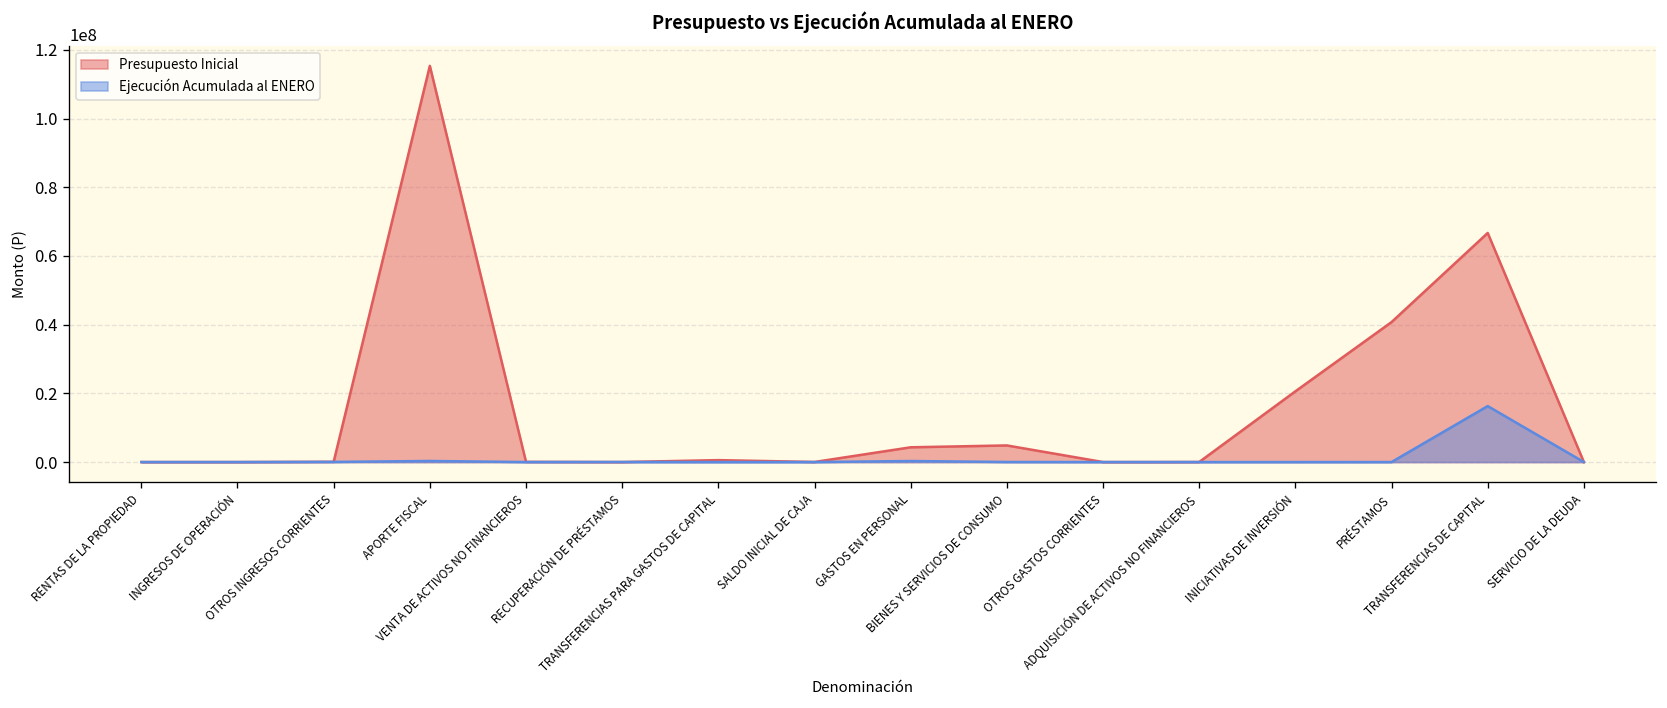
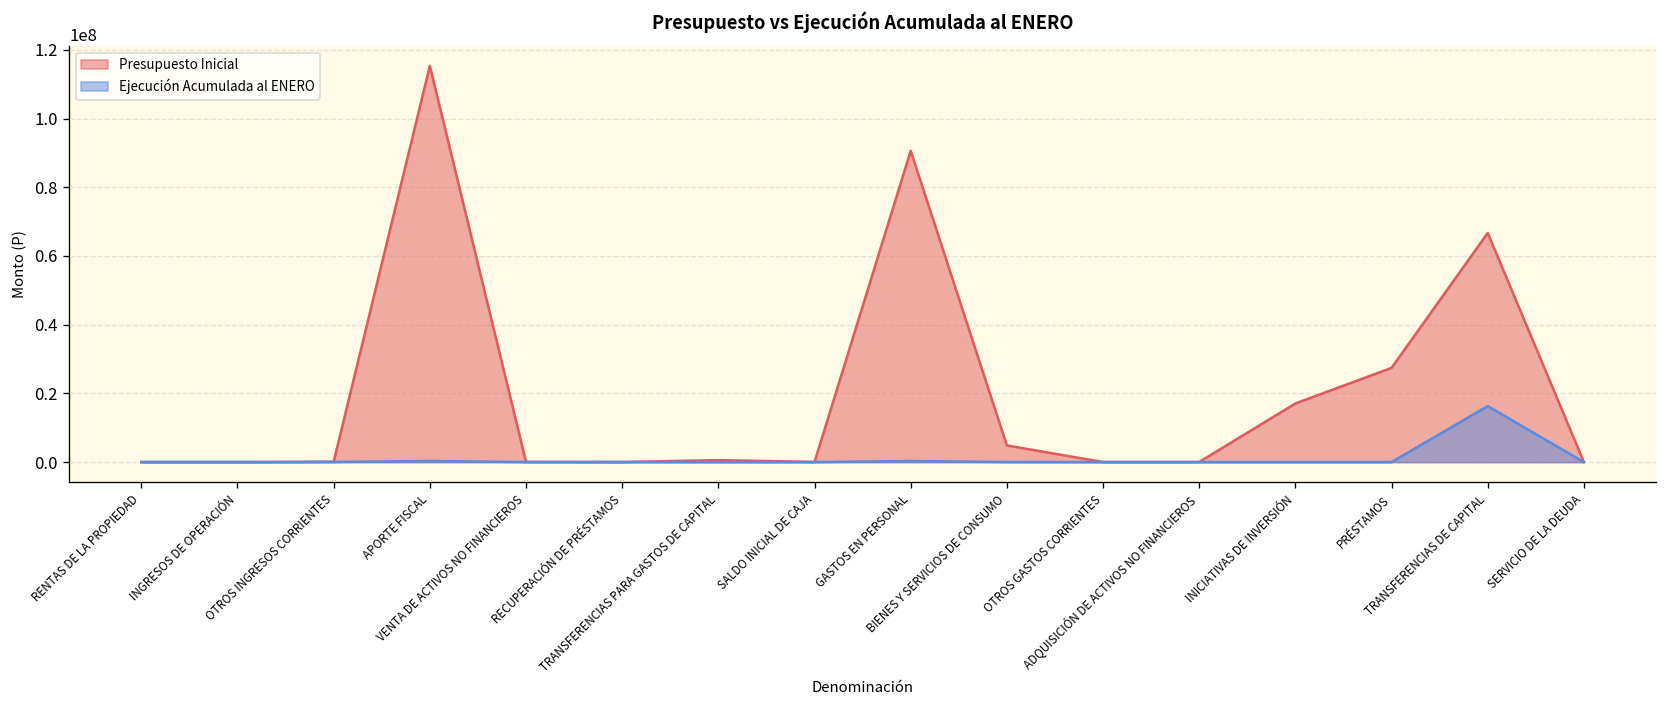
Presupuesto Inicial, GASTOS EN PERSONAL: 4000000 -> 91000000
Presupuesto Inicial, INICIATIVAS DE INVERSIÓN: 21000000 -> 17000000
Presupuesto Inicial, PRÉSTAMOS: 41000000 -> 27000000
